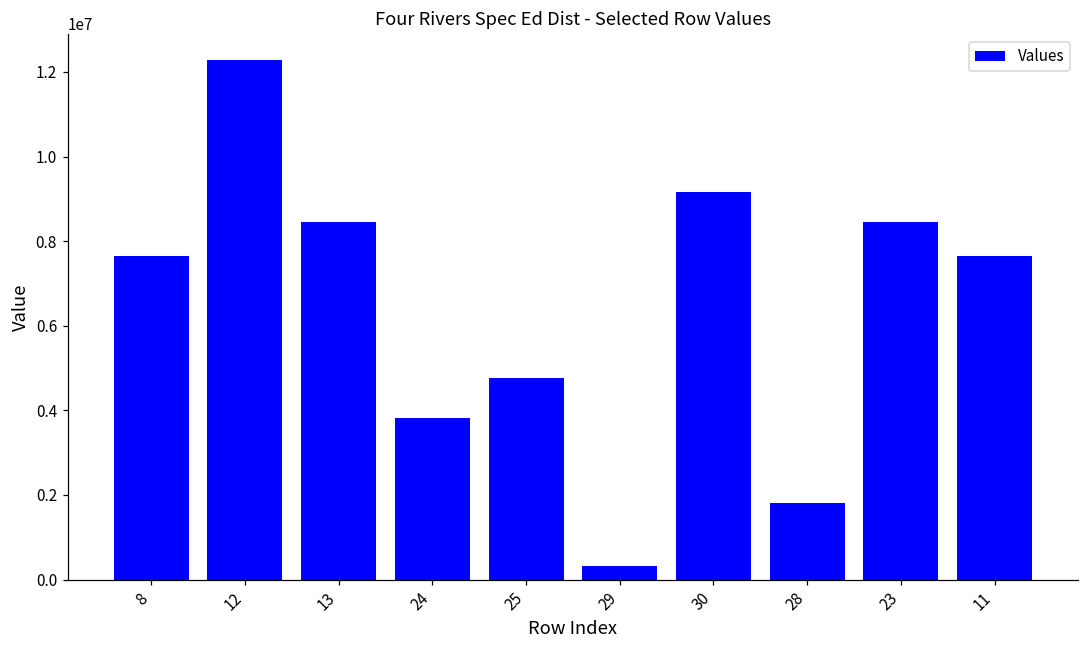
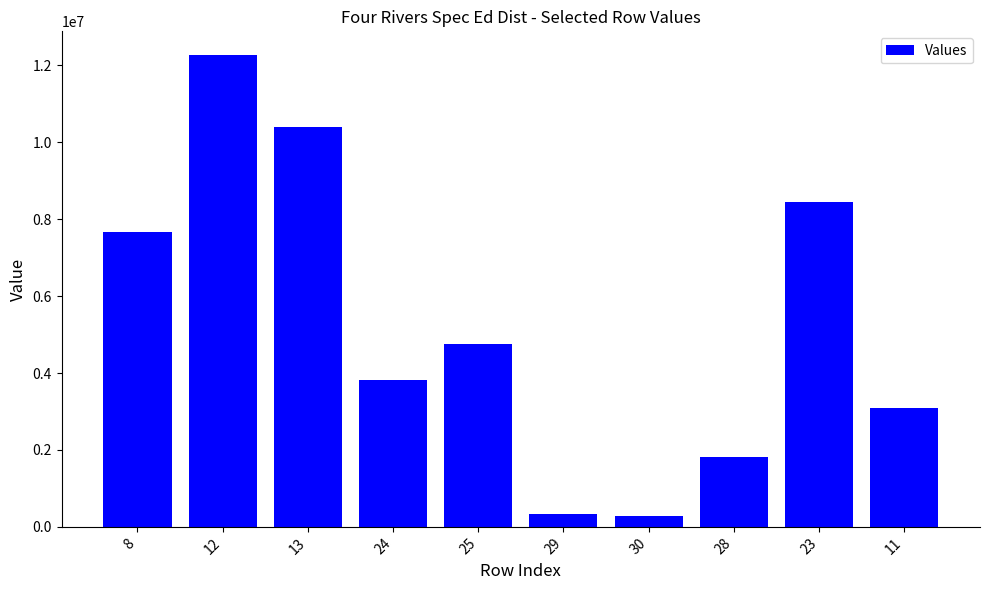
13: 8500000 -> 10400000
30: 9200000 -> 300000
11: 7700000 -> 3100000
